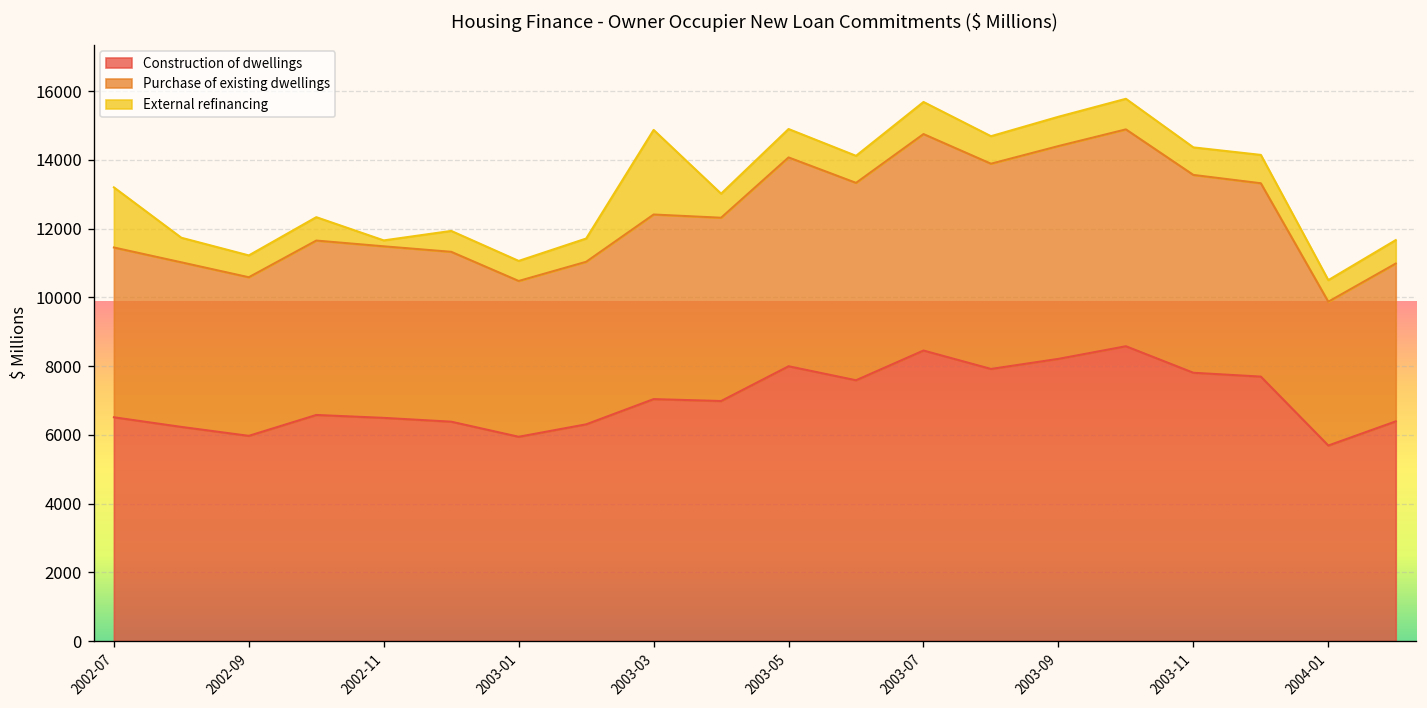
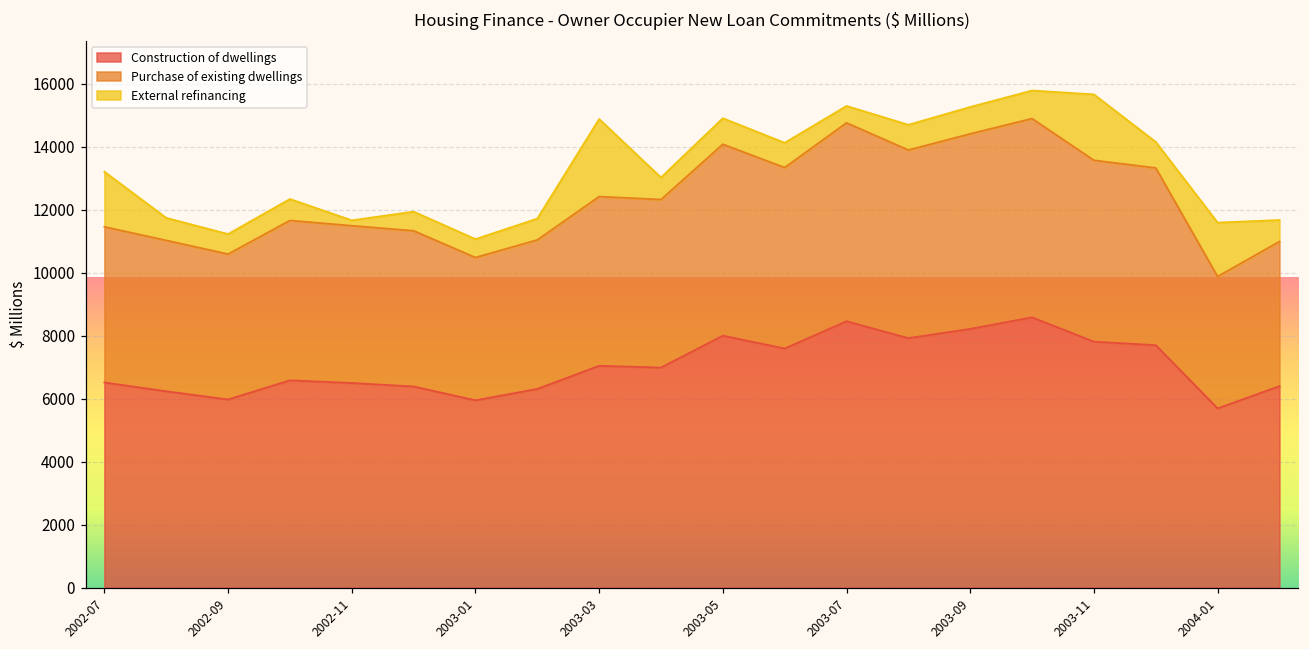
External refinancing, 2003-07: 900 -> 500
External refinancing, 2003-11: 800 -> 2100
External refinancing, 2004-01: 600 -> 1700
